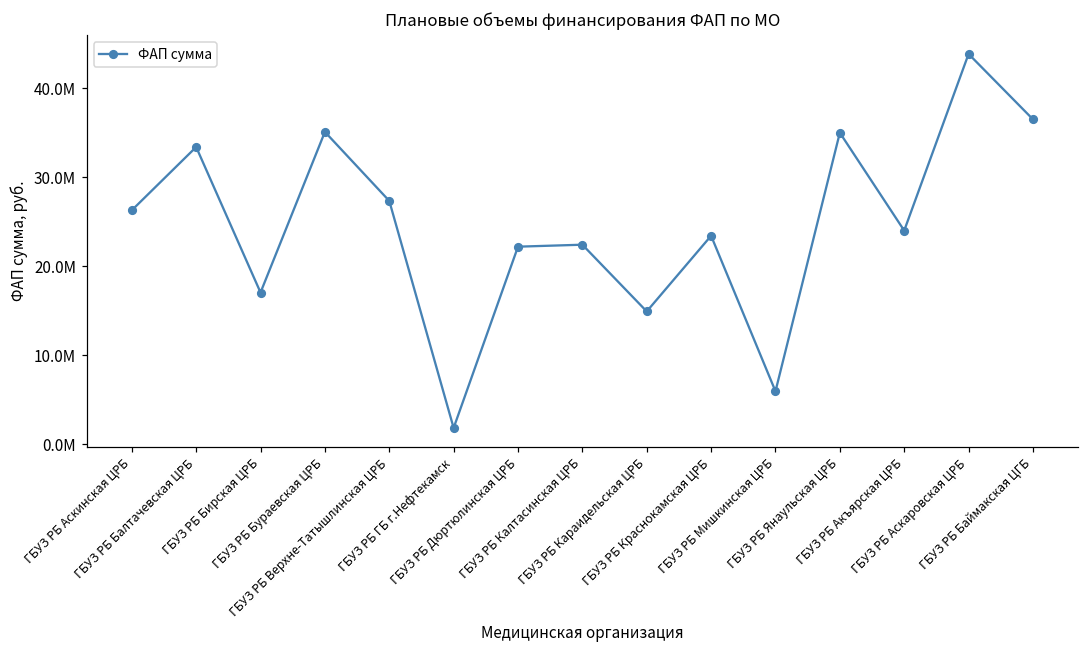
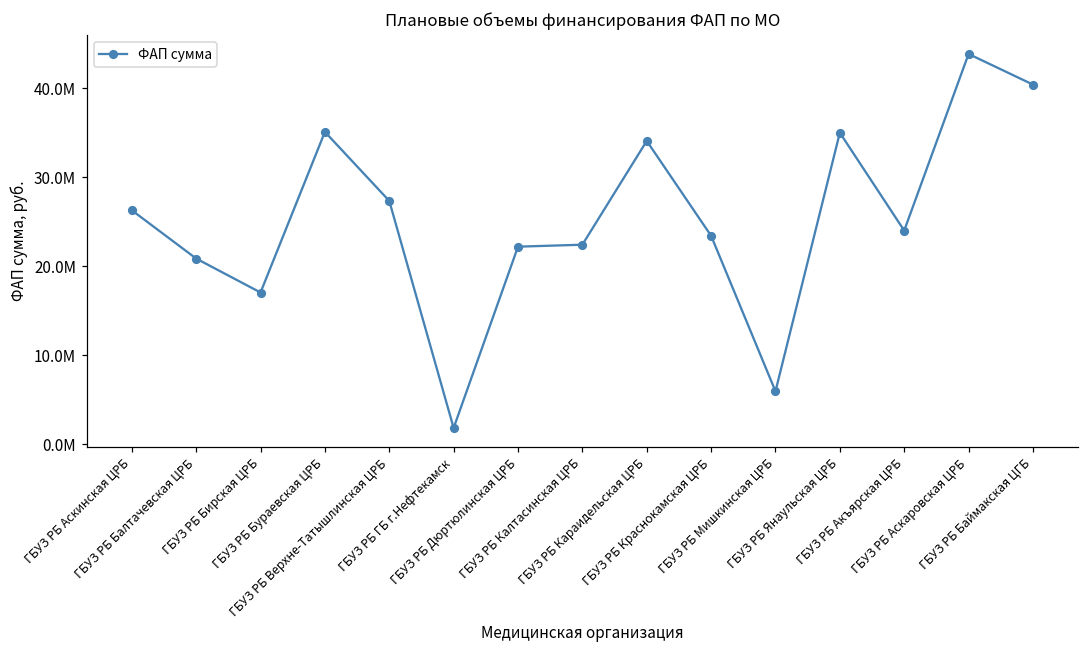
ГБУЗ РБ Балтачевская ЦРБ: 33000000 -> 21000000
ГБУЗ РБ Караидельская ЦРБ: 15000000 -> 34000000
ГБУЗ РБ Баймакская ЦГБ: 37000000 -> 40000000
